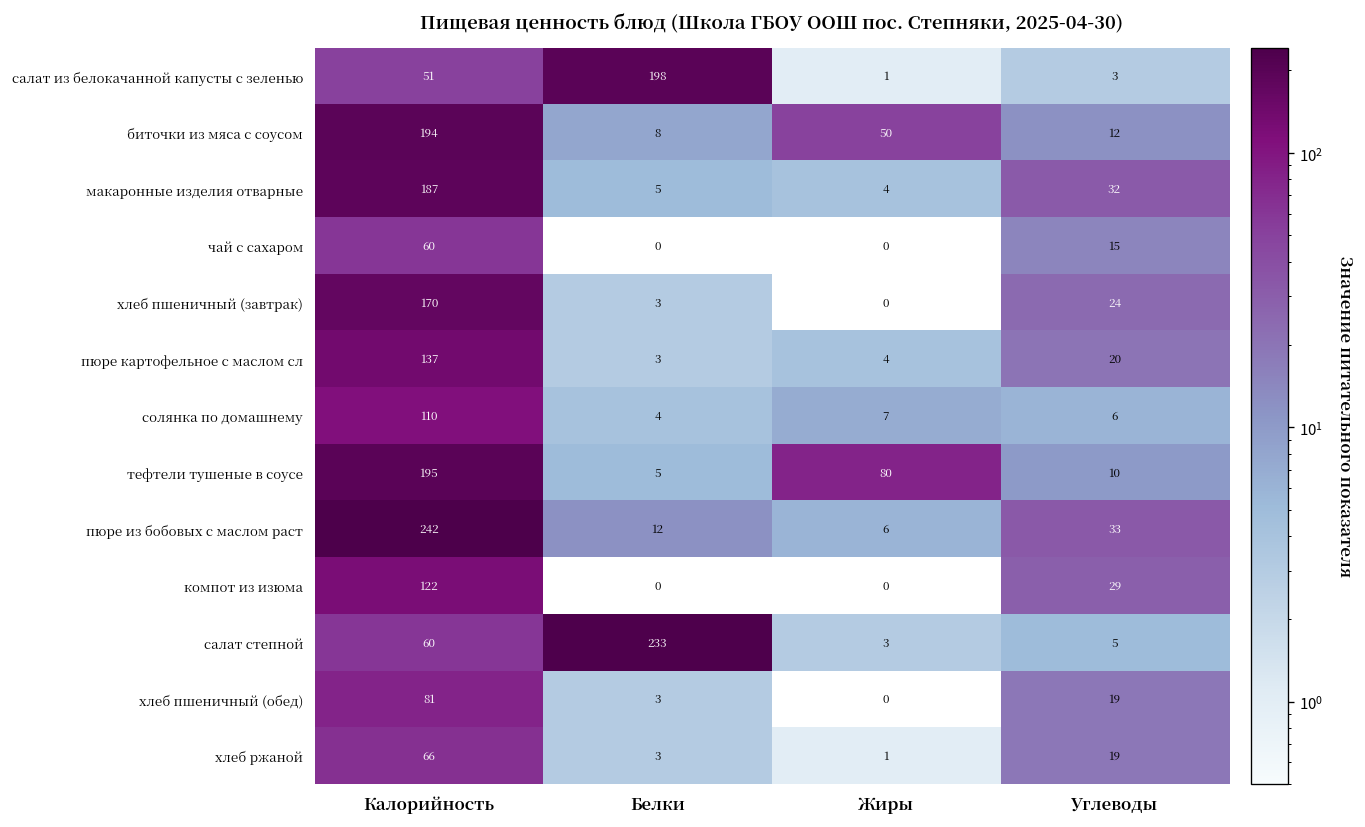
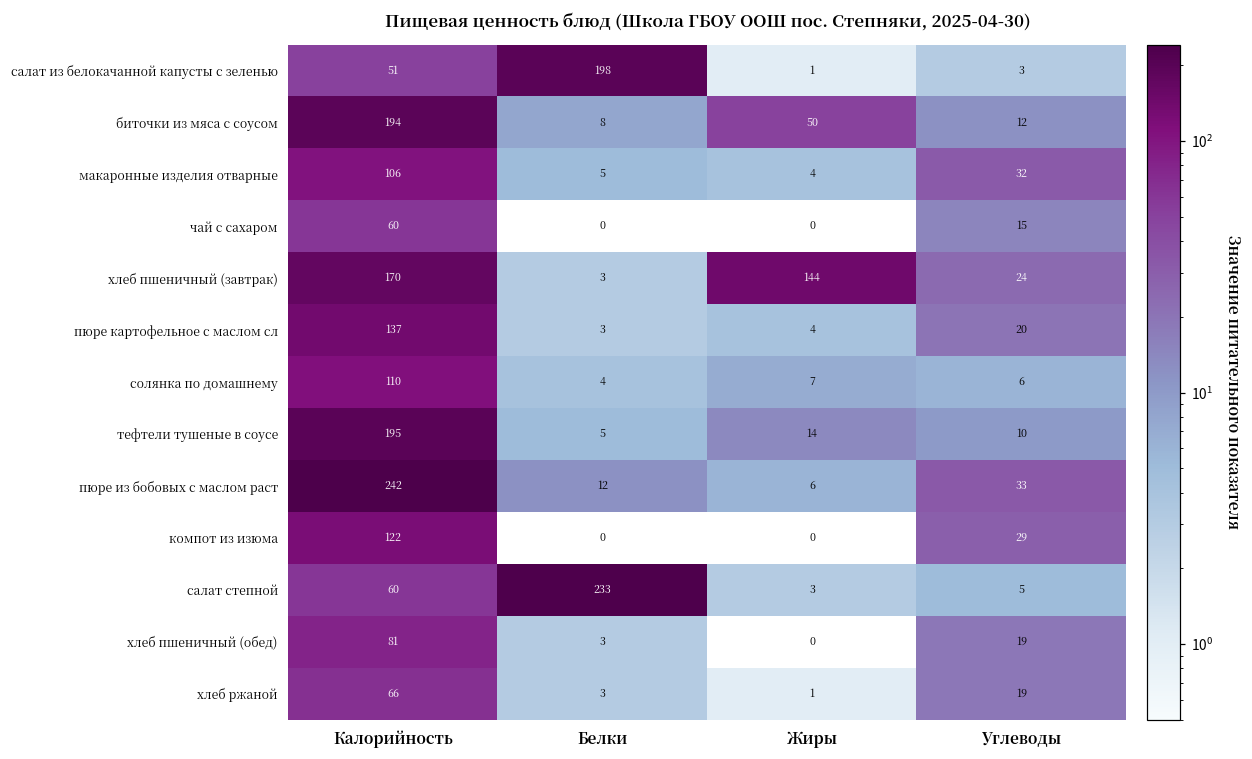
макаронные изделия отварные, Калорийность: 187 -> 106
хлеб пшеничный (завтрак), Жиры: 0 -> 144
тефтели тушеные в соусе, Жиры: 80 -> 14
